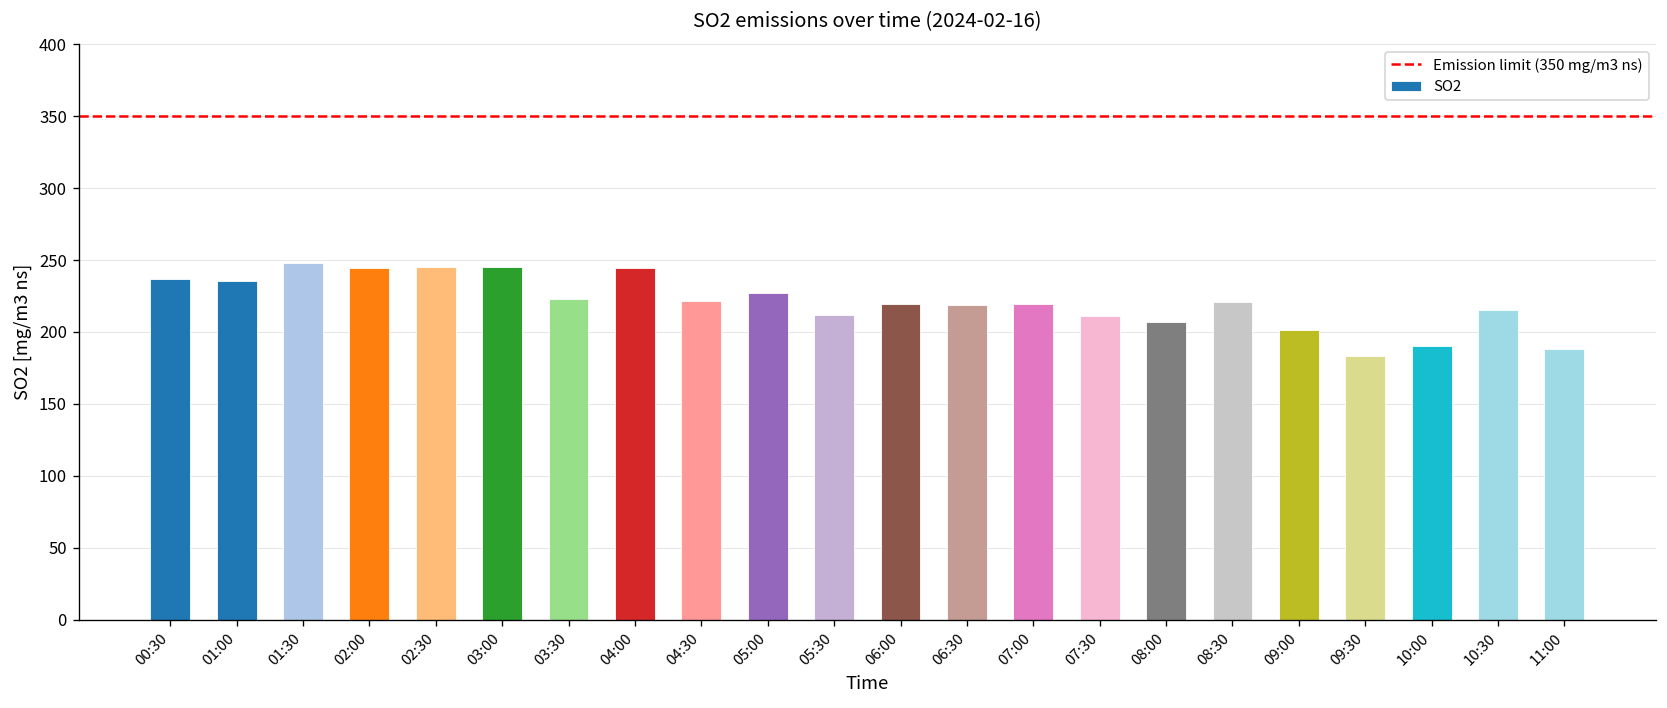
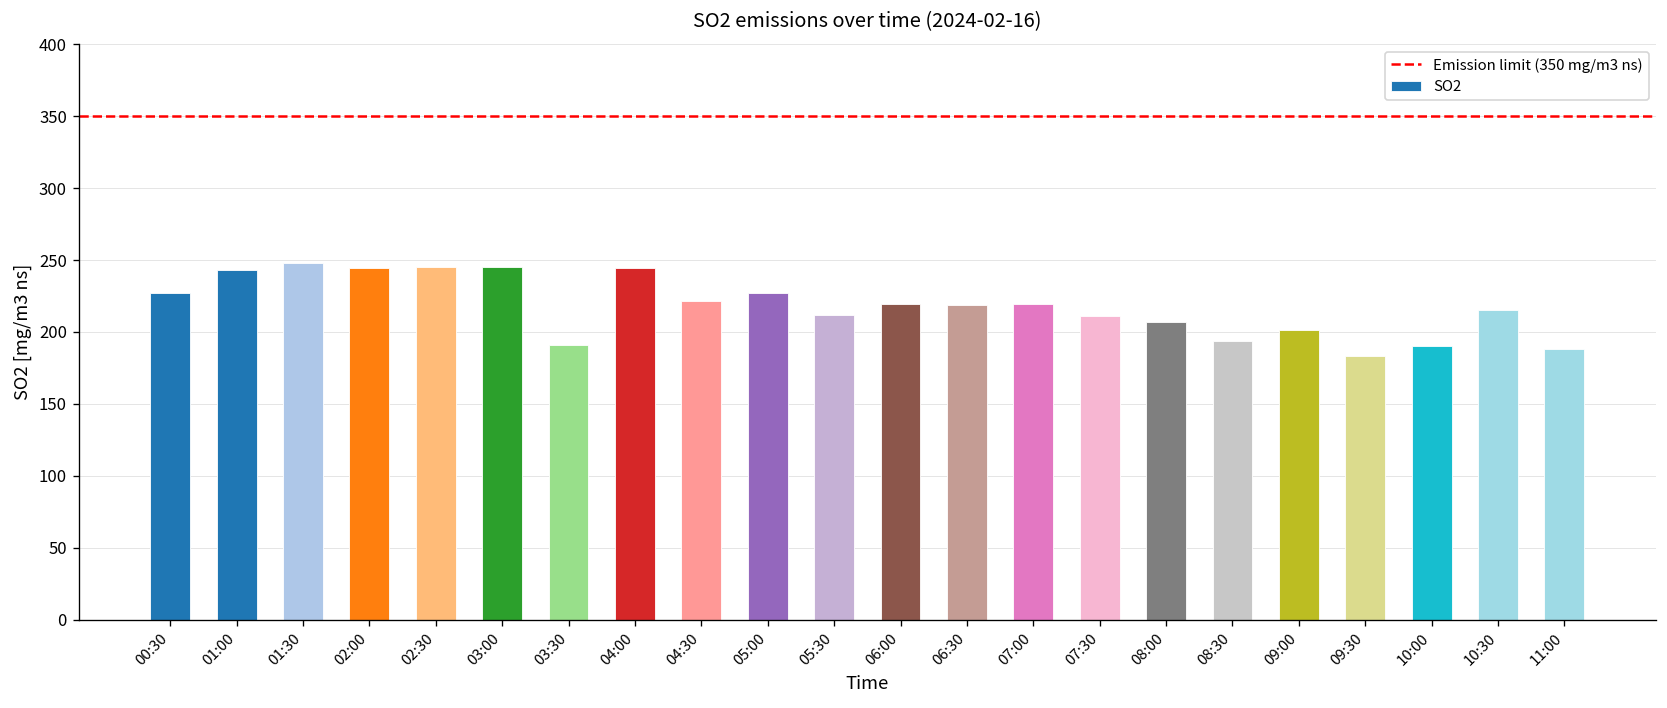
00:30: 237 -> 227
01:00: 235 -> 243
03:30: 223 -> 191
08:30: 221 -> 194
